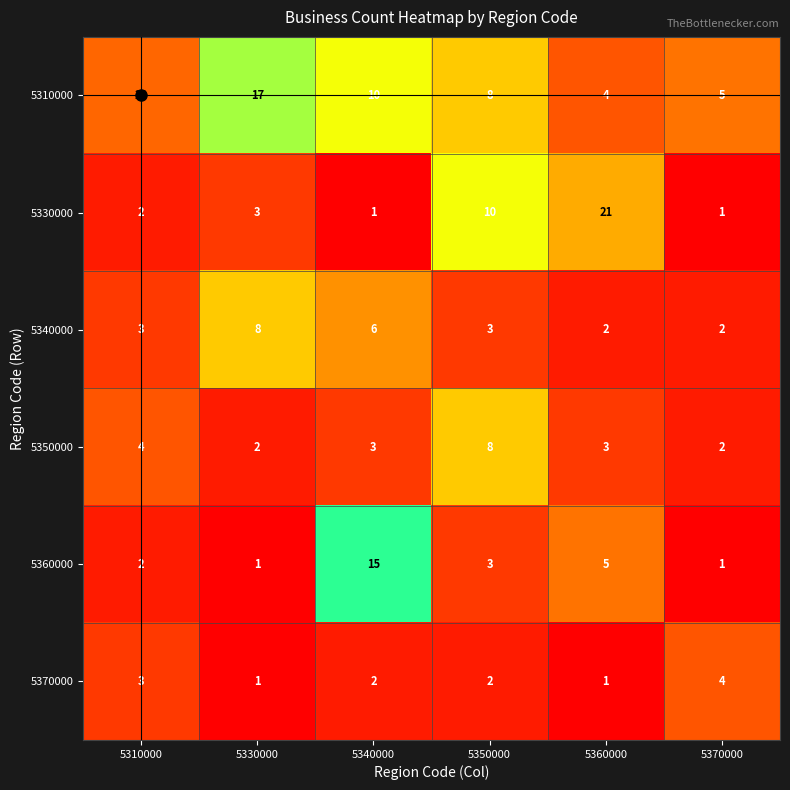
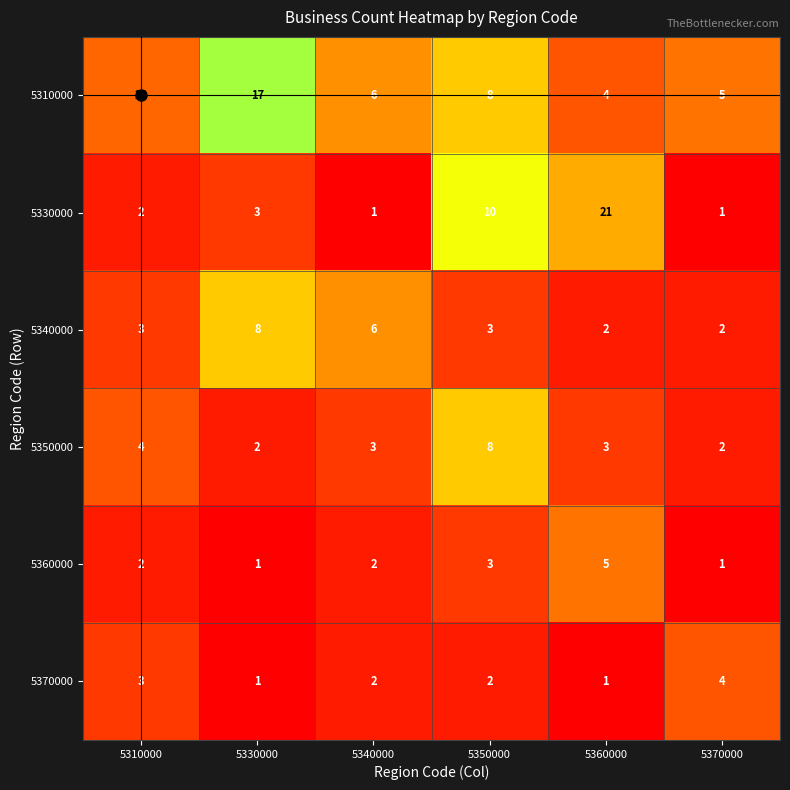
5310000, 5340000: 10 -> 6
5360000, 5340000: 15 -> 2
